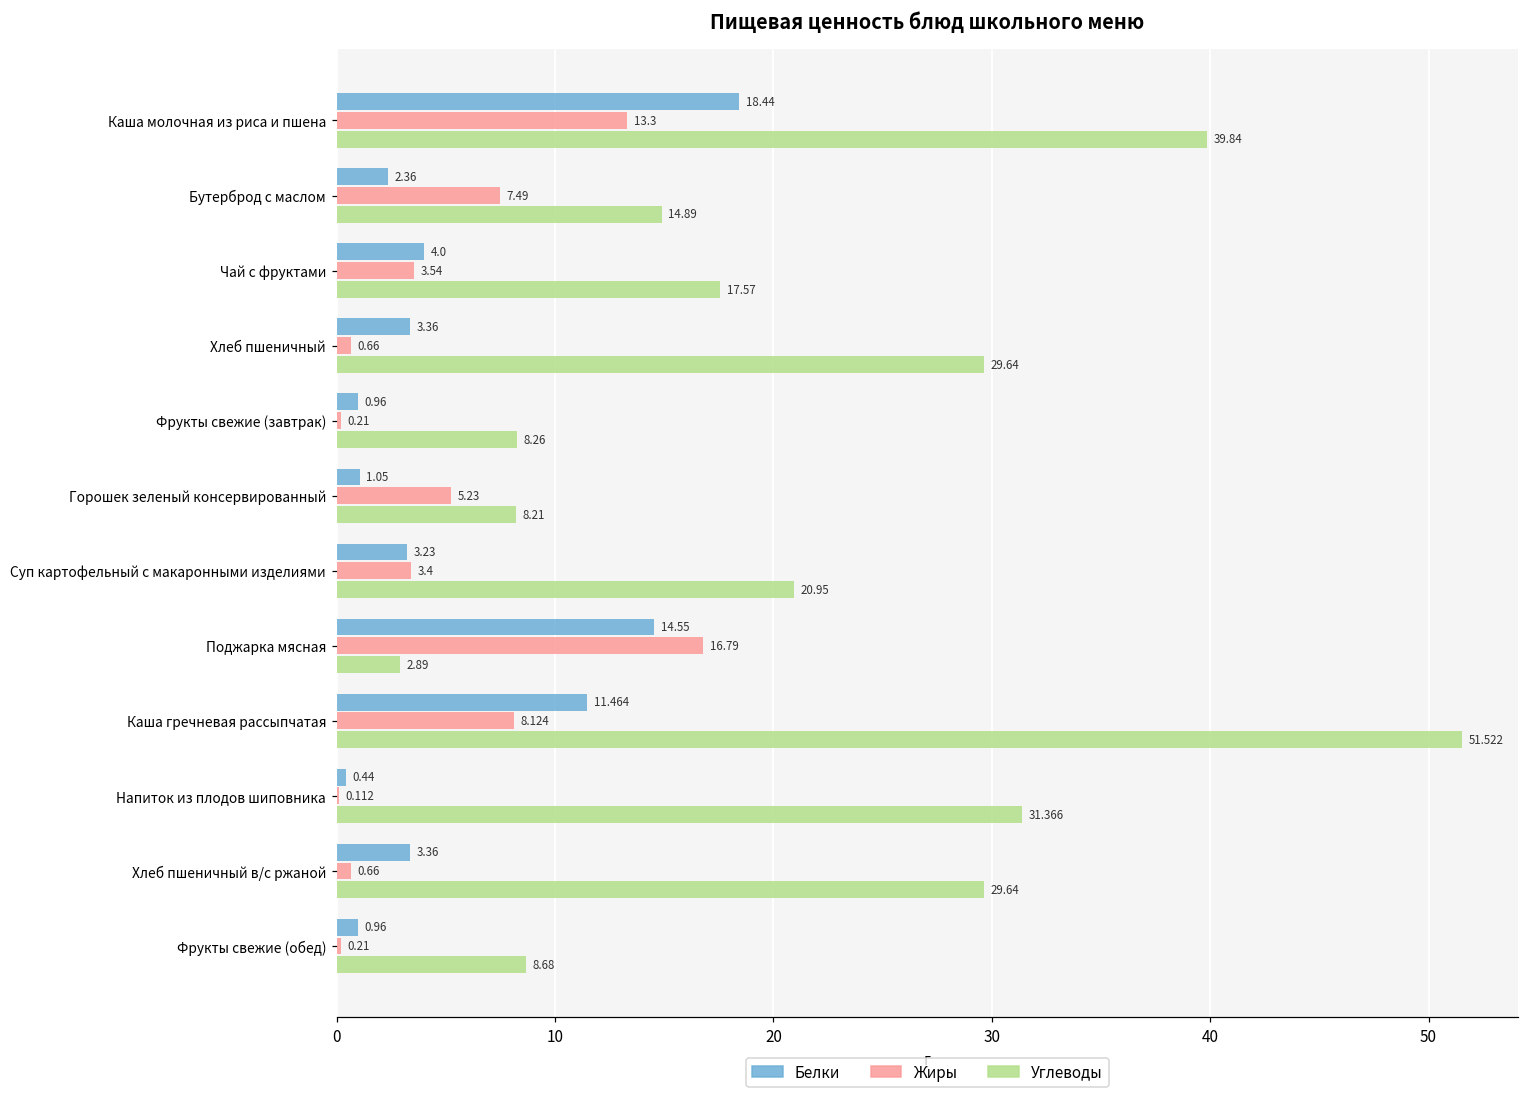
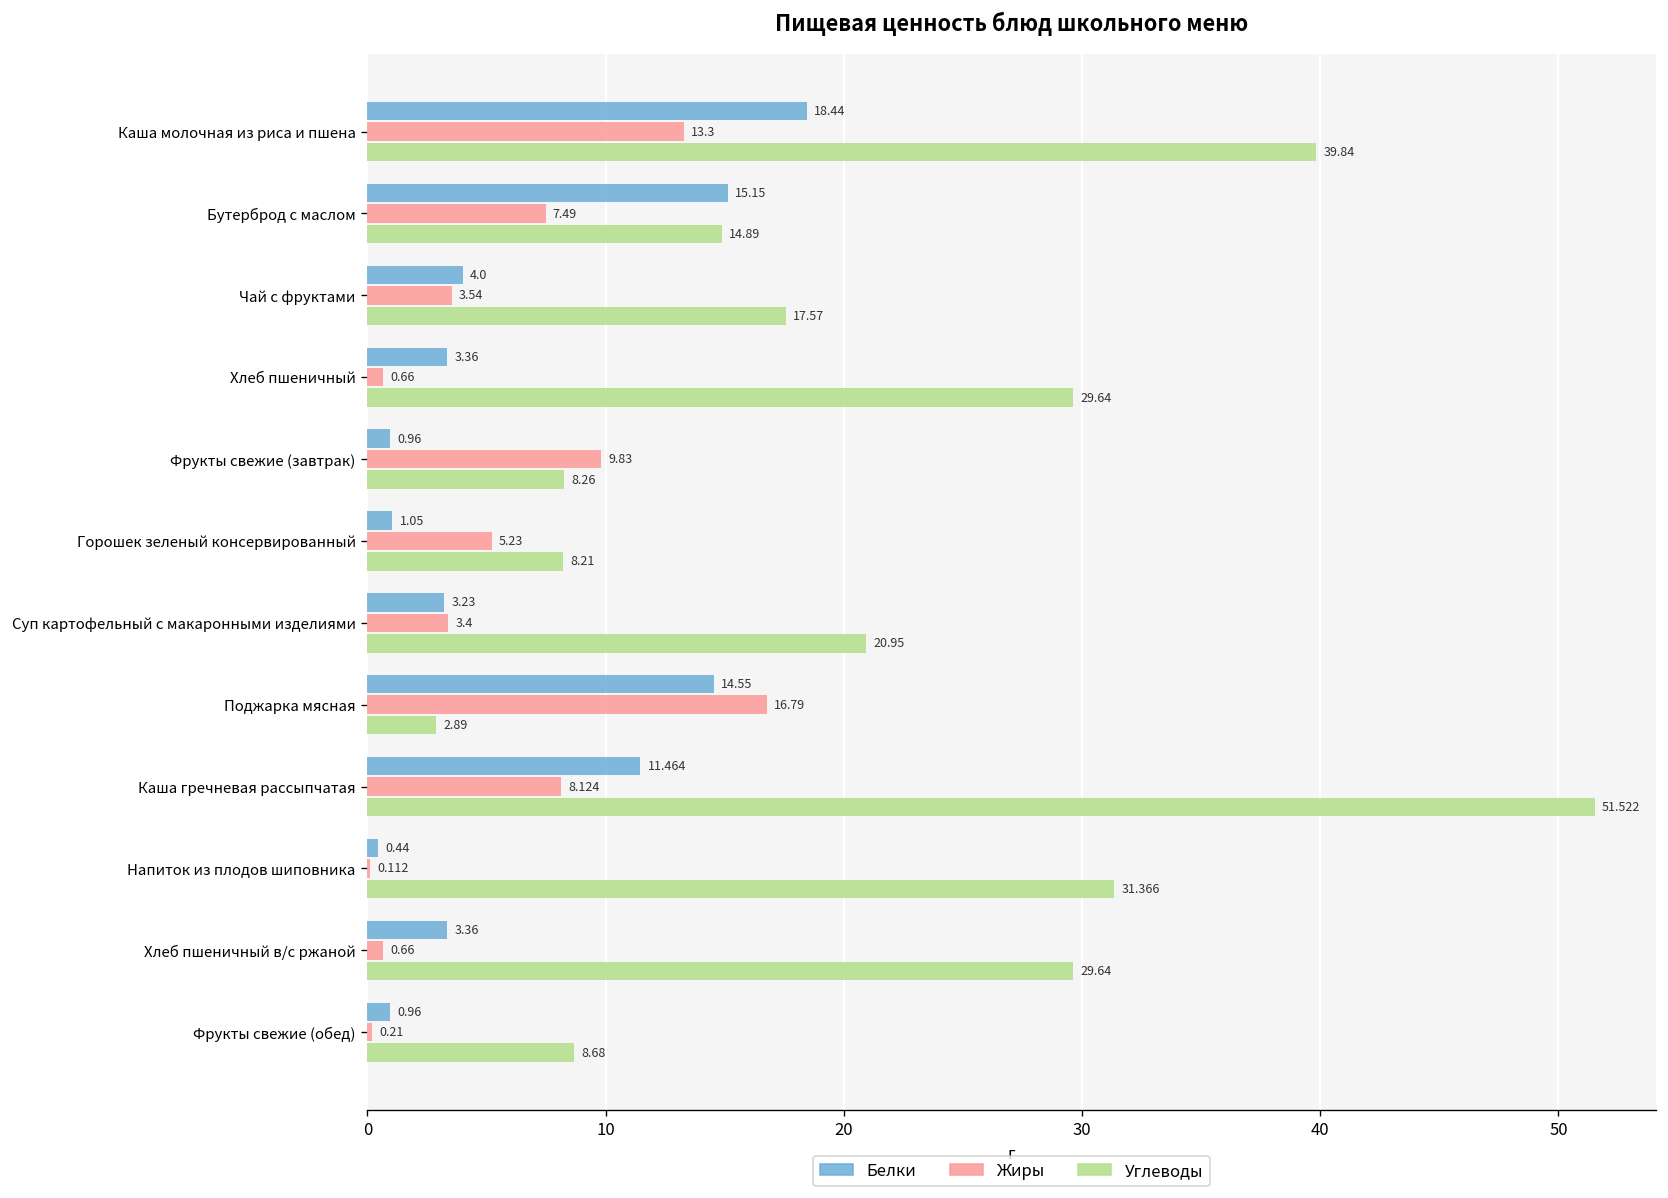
Белки, Бутерброд с маслом: 2.36 -> 15.15
Жиры, Фрукты свежие (завтрак): 0.21 -> 9.83
